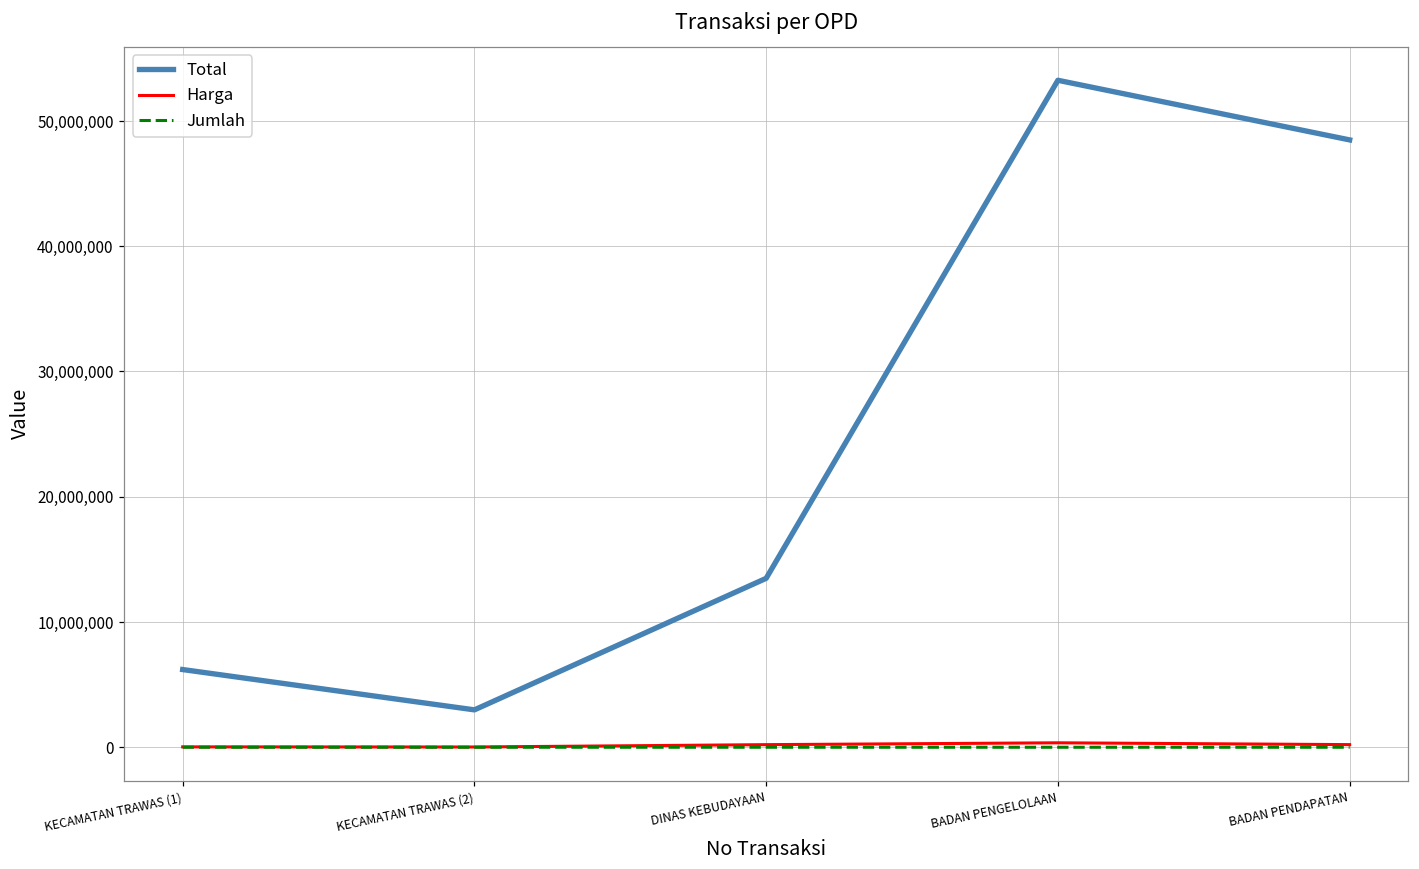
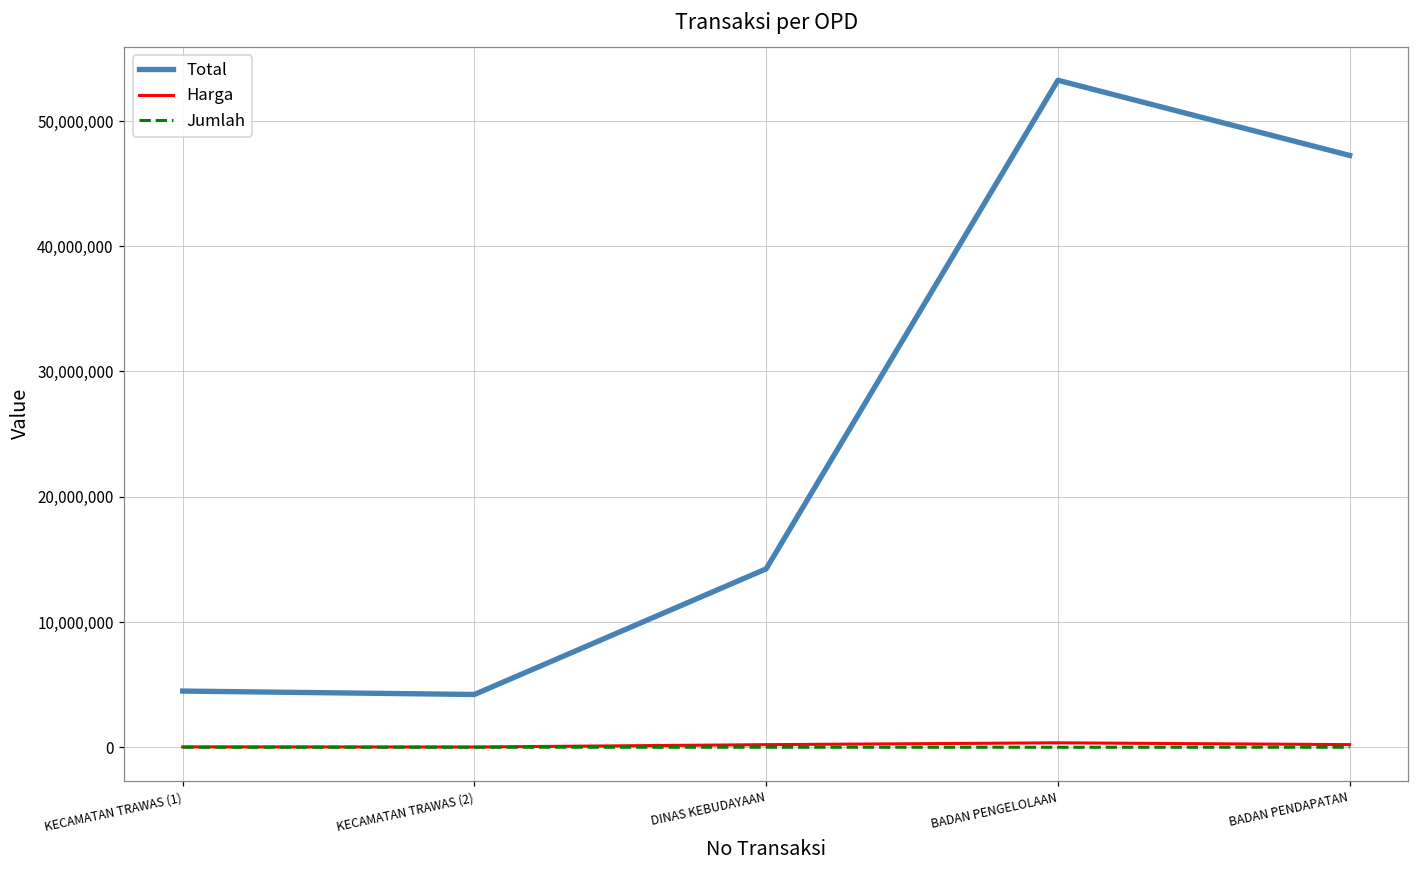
Total, KECAMATAN TRAWAS (1): 6,200,000 -> 4,500,000
Total, KECAMATAN TRAWAS (2): 3,000,000 -> 4,200,000
Total, DINAS KEBUDAYAAN: 13,500,000 -> 14,200,000
Total, BADAN PENDAPATAN: 48,500,000 -> 47,300,000
